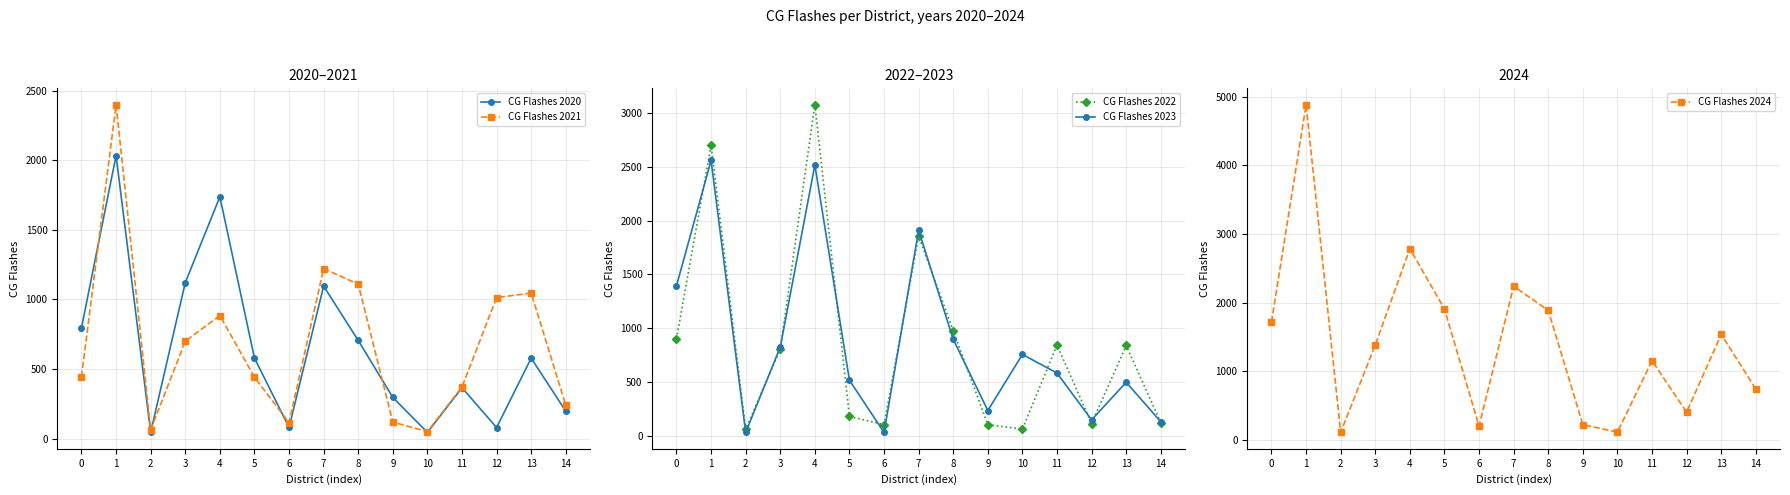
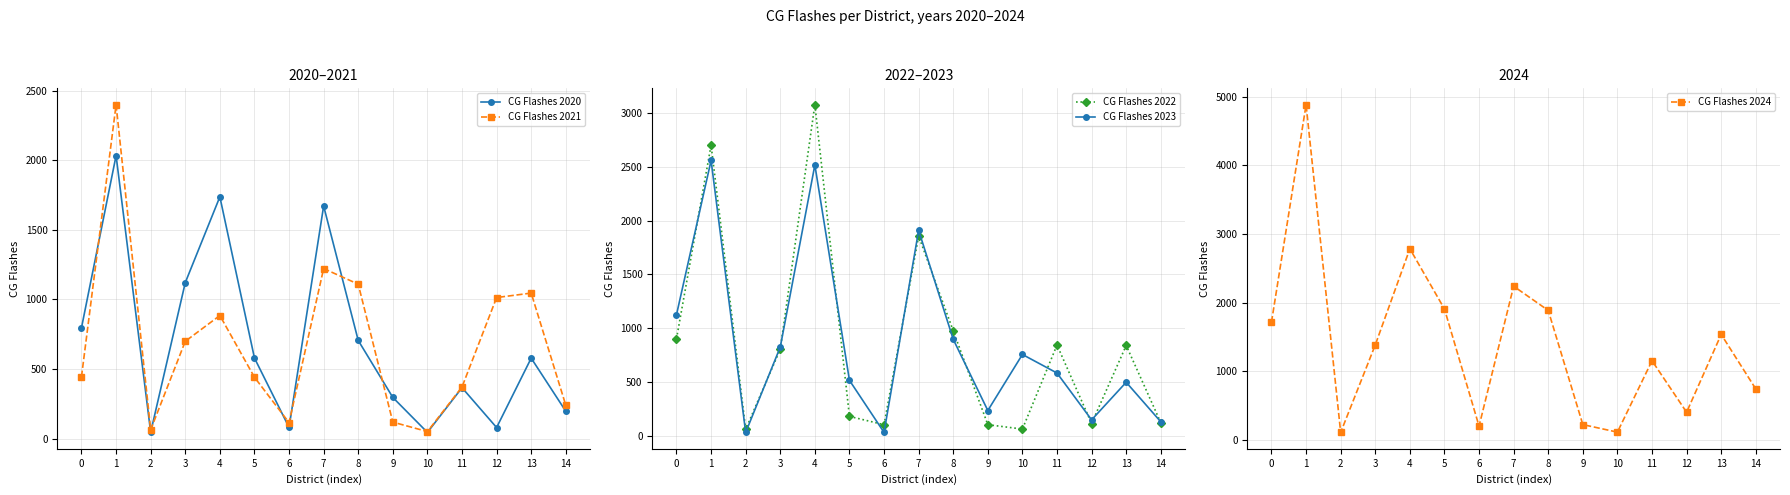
2020–2021, CG Flashes 2020, 7: 1100 -> 1670
2022–2023, CG Flashes 2023, 0: 1400 -> 1130
